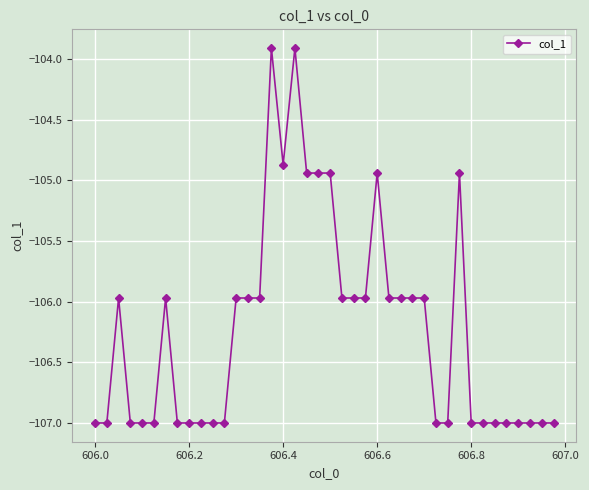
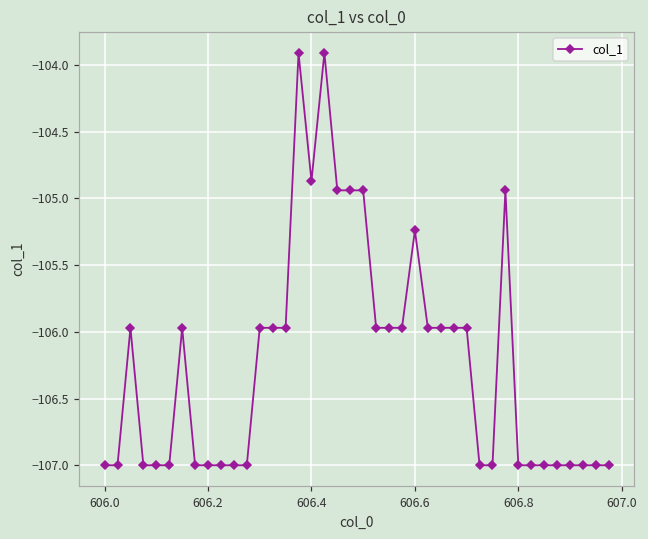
606.6: -104.94 -> -105.24
